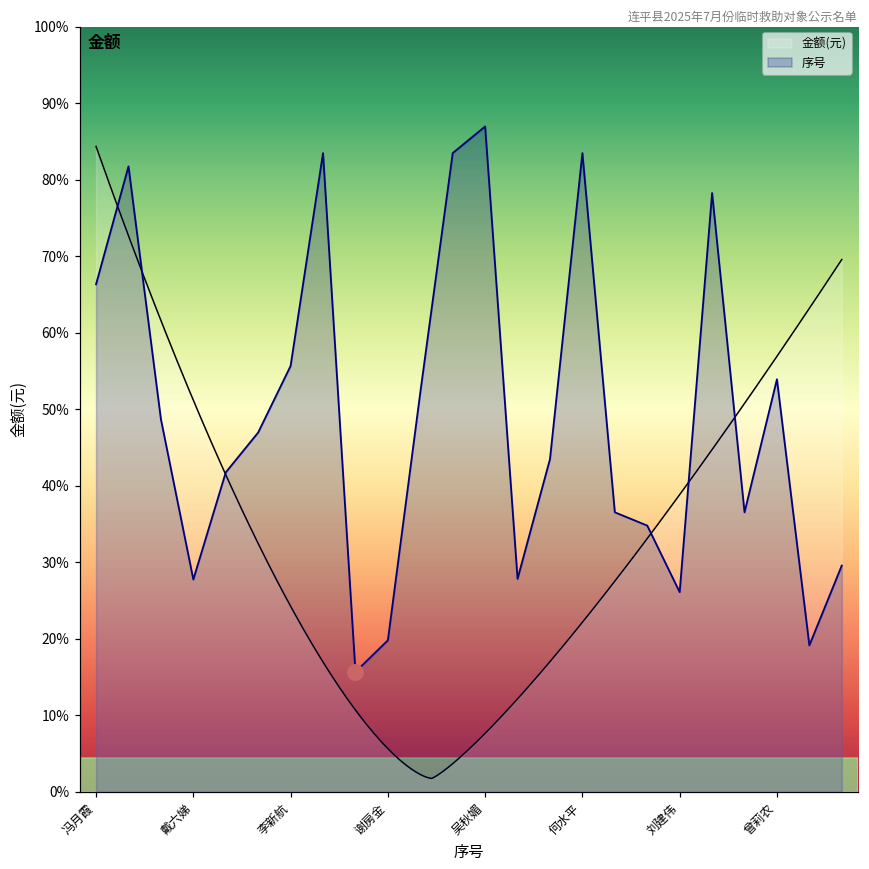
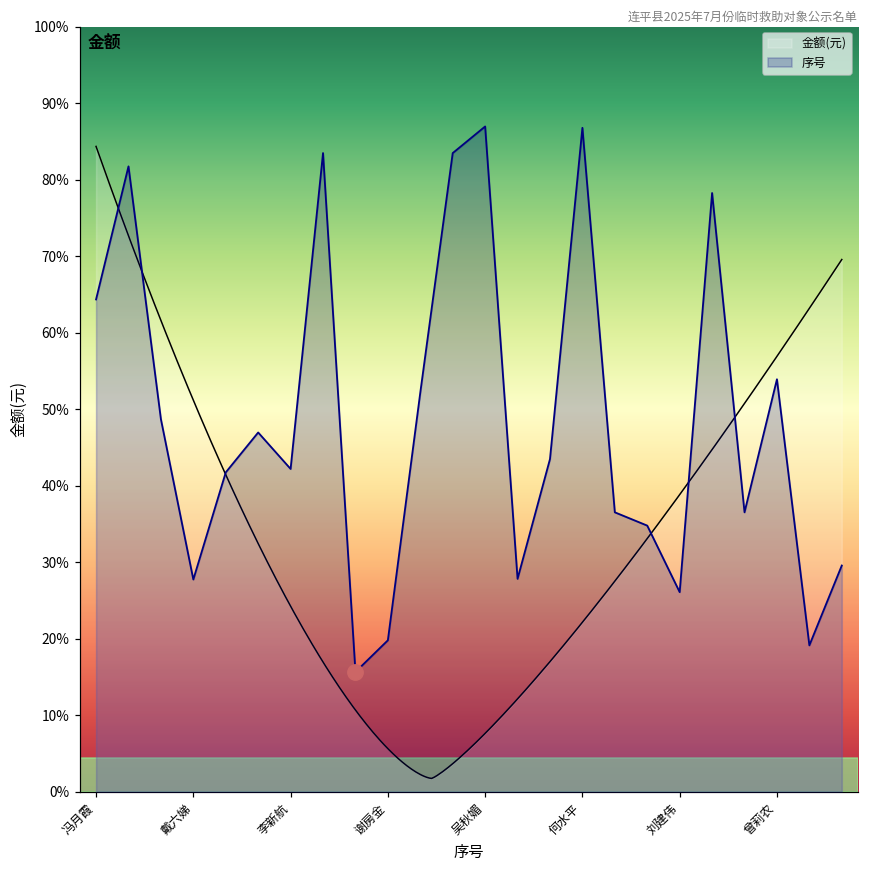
序号, 冯月霞: 66% -> 64%
序号, 李新航: 56% -> 42%
序号, 何水平: 83% -> 87%
